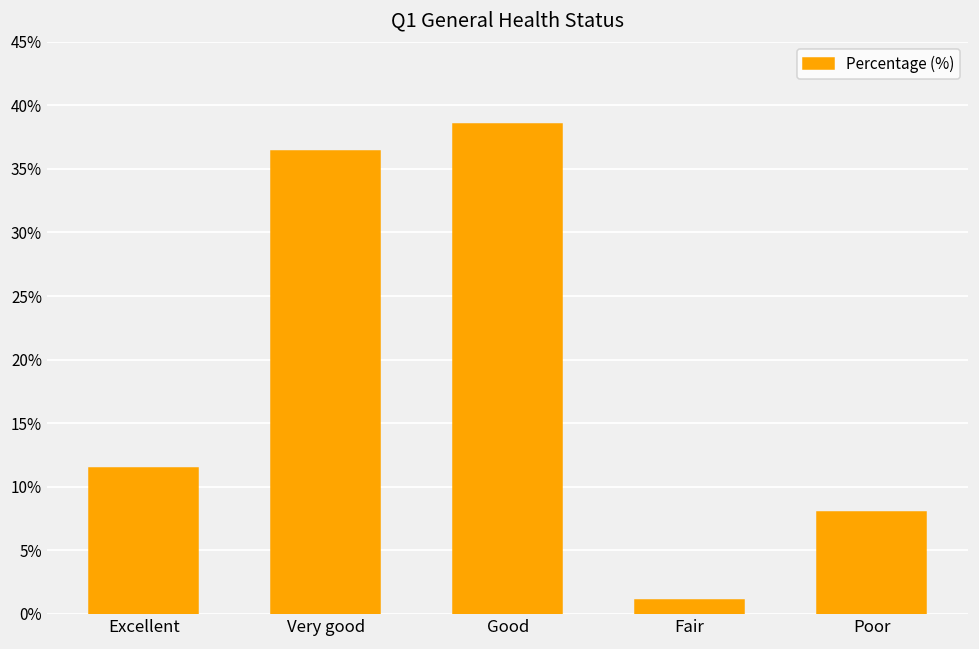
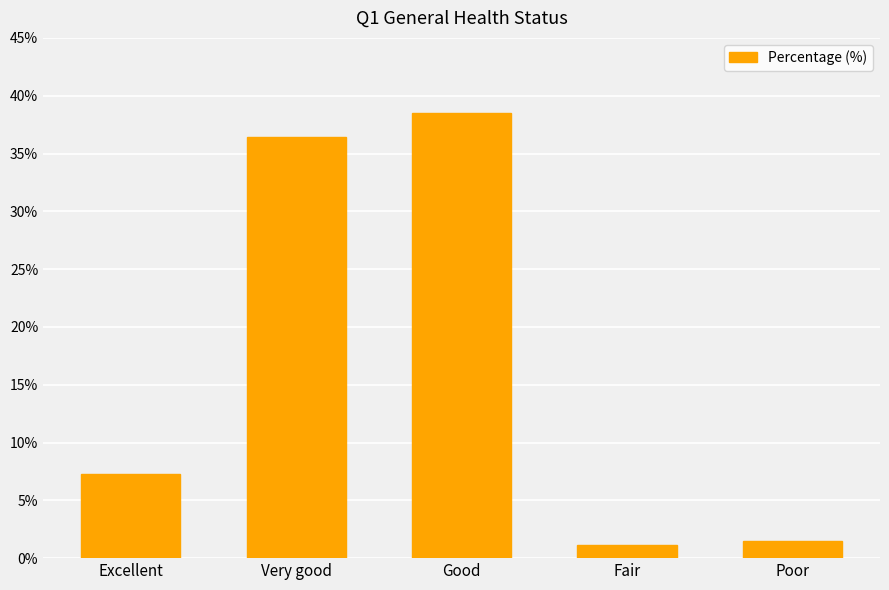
Excellent: 11.5% -> 7.3%
Poor: 8.0% -> 1.5%
